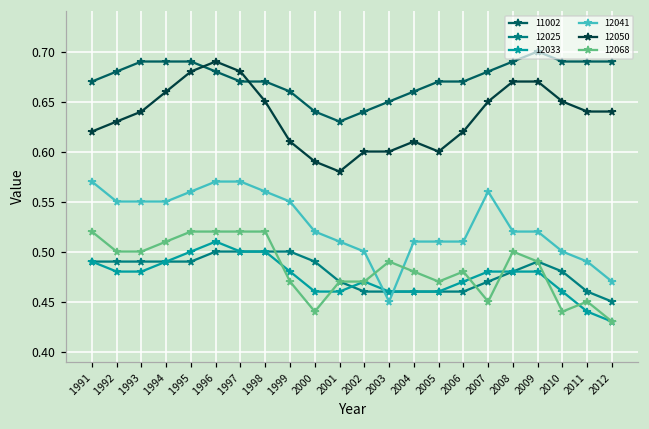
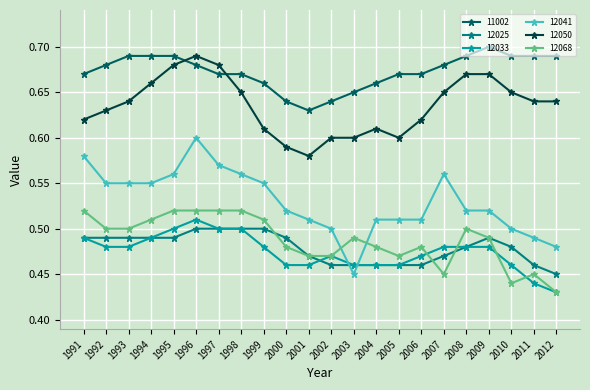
12041, 1991: 0.57 -> 0.58
12041, 1996: 0.57 -> 0.60
12068, 1999: 0.47 -> 0.51
12068, 2000: 0.44 -> 0.48
12041, 2012: 0.47 -> 0.48
